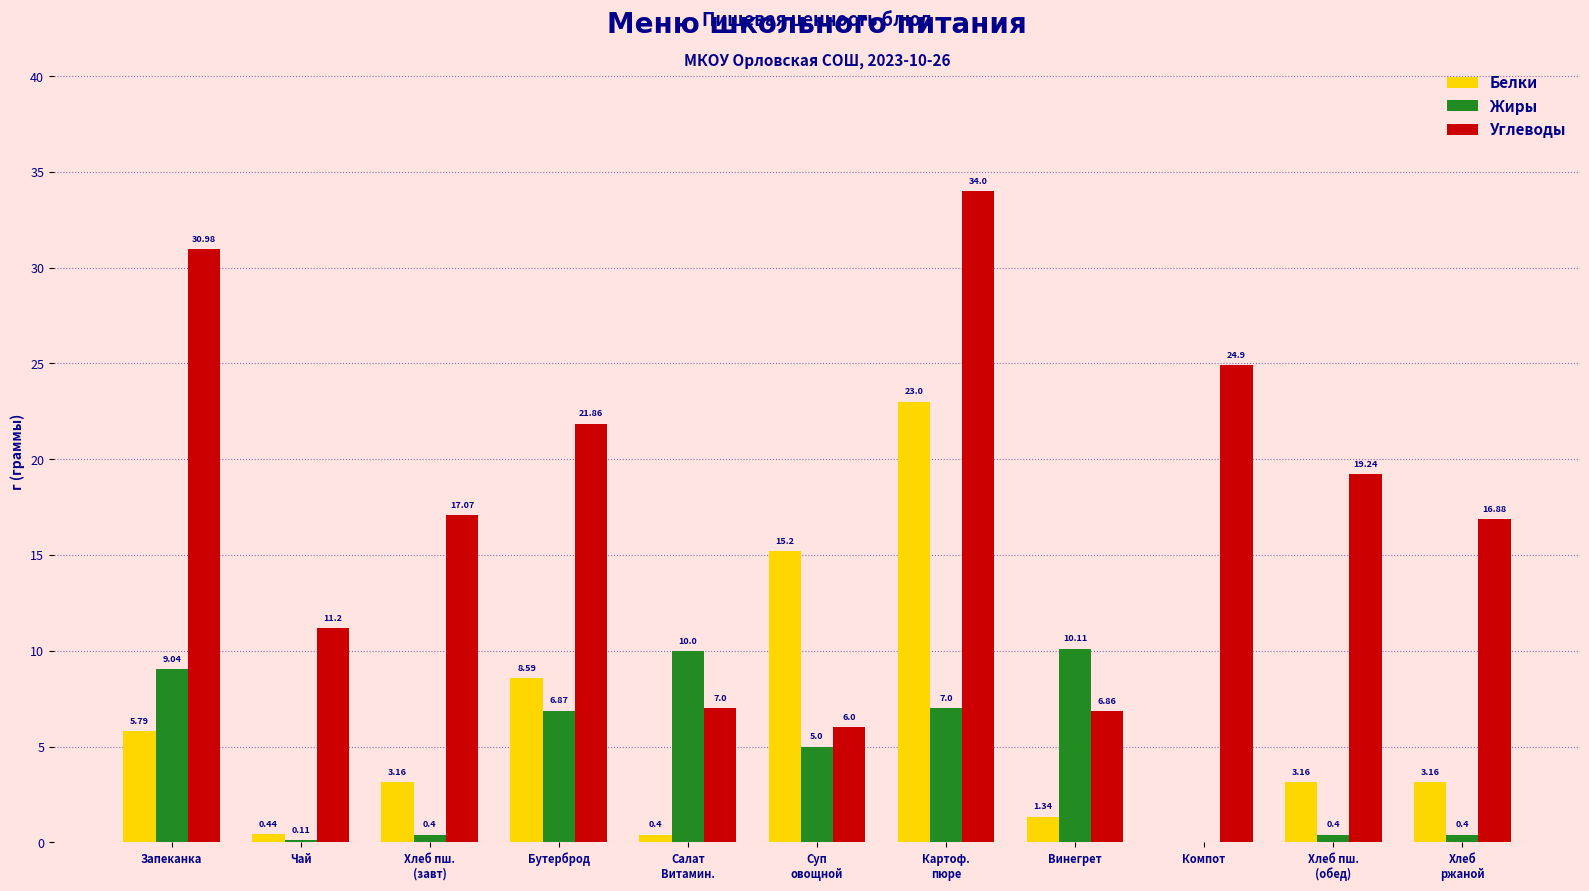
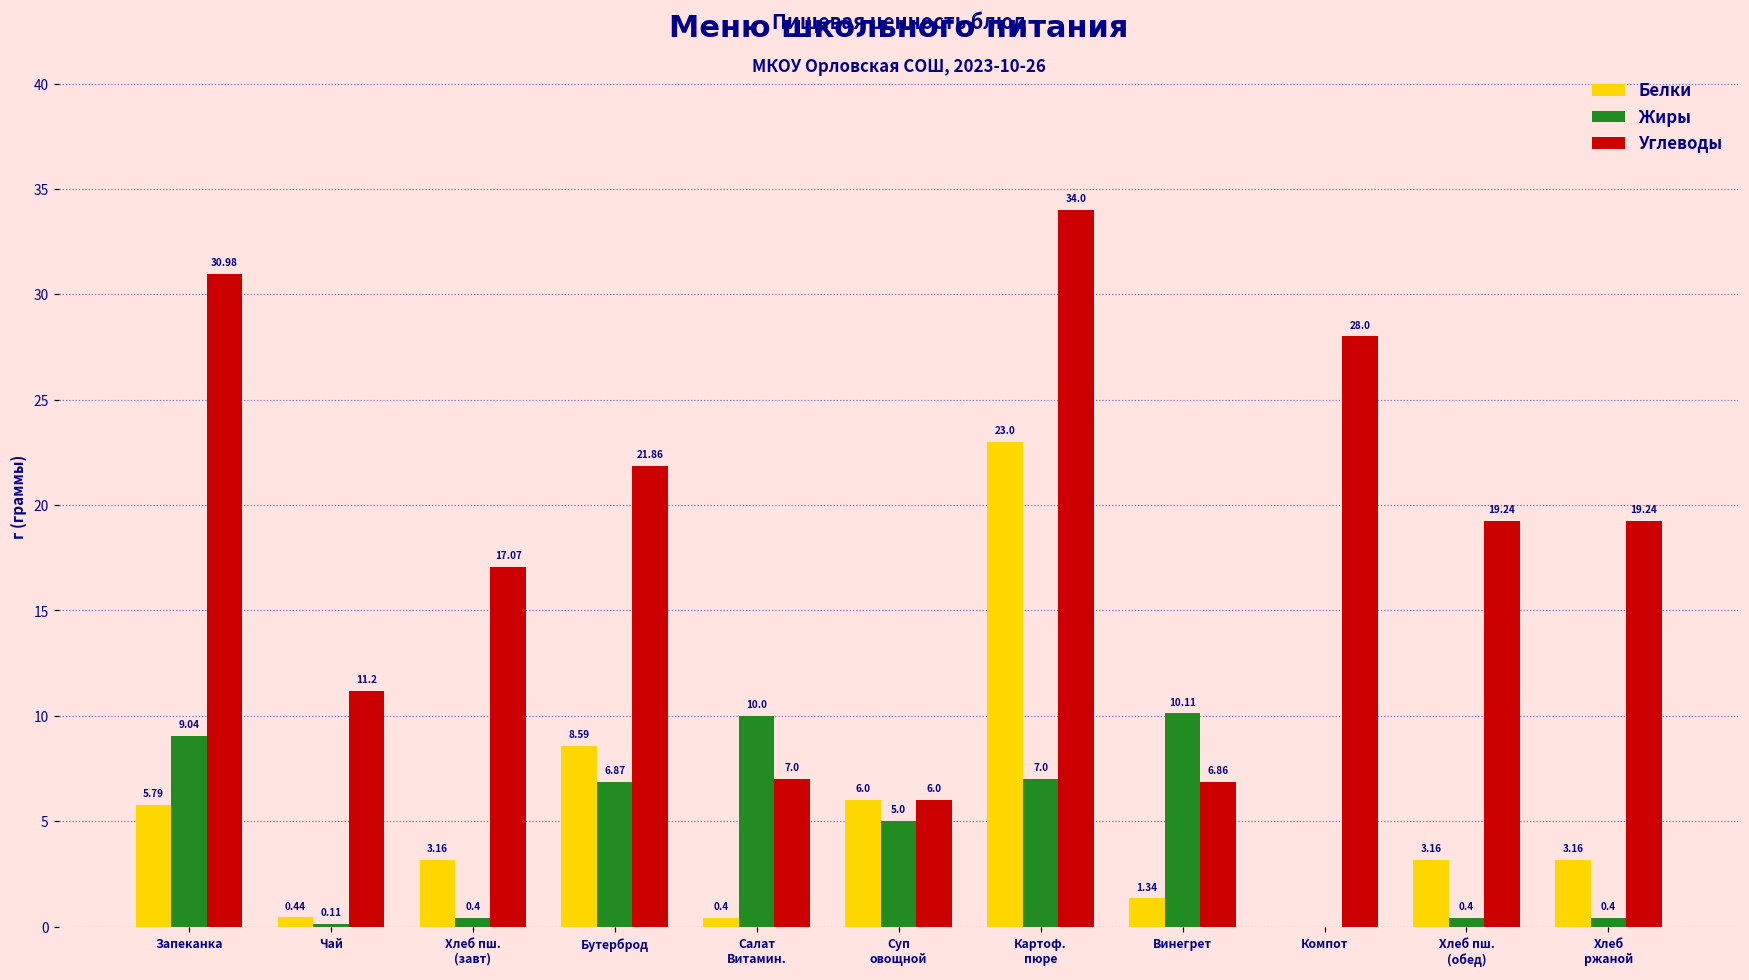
Белки, Суп овощной: 15.2 -> 6.0
Углеводы, Компот: 24.9 -> 28.0
Углеводы, Хлеб ржаной: 16.88 -> 19.24
